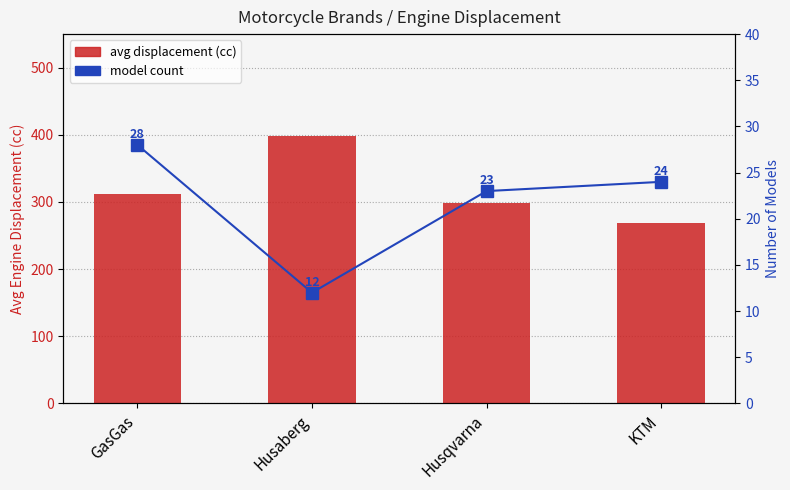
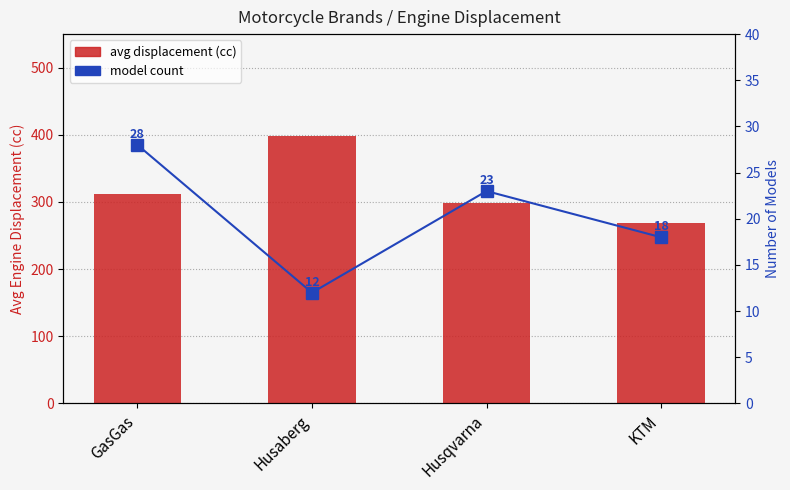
model count, KTM: 24 -> 18
